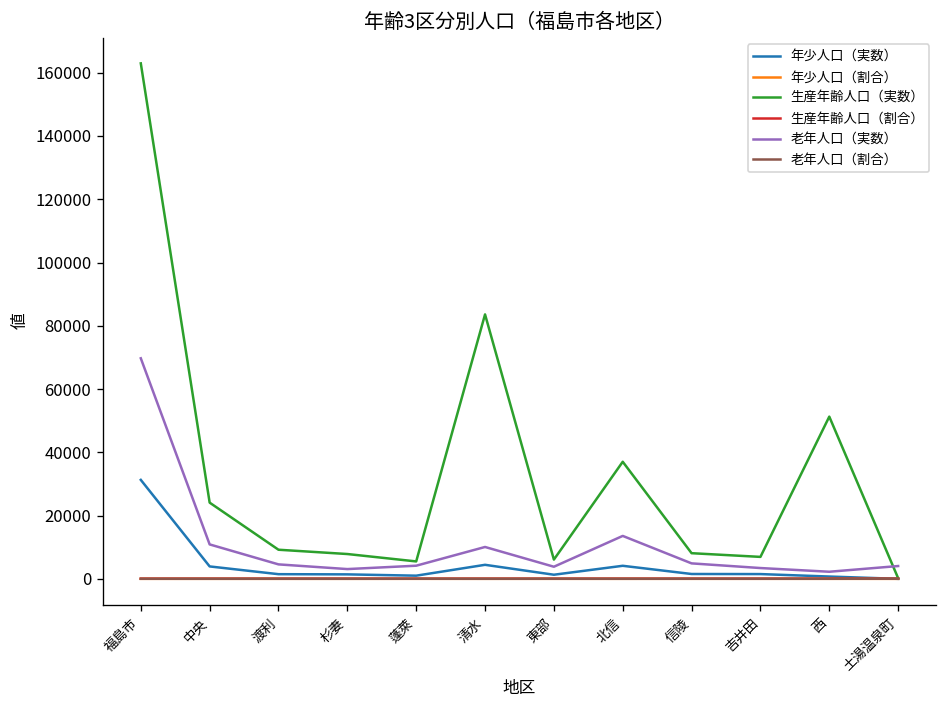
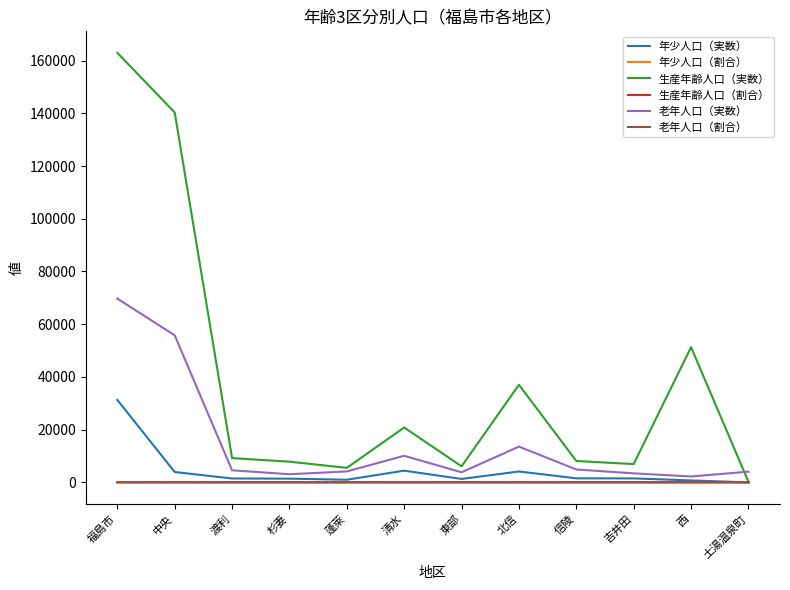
生産年齢人口（実数）, 中央: 24000 -> 140000
老年人口（実数）, 中央: 11000 -> 56000
生産年齢人口（実数）, 清水: 84000 -> 21000
